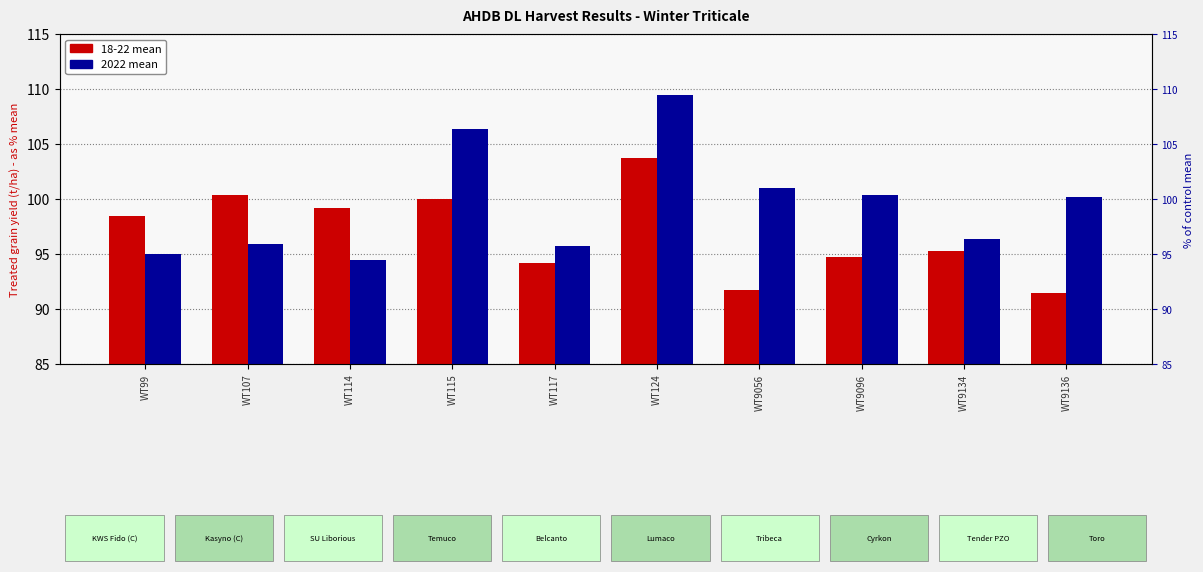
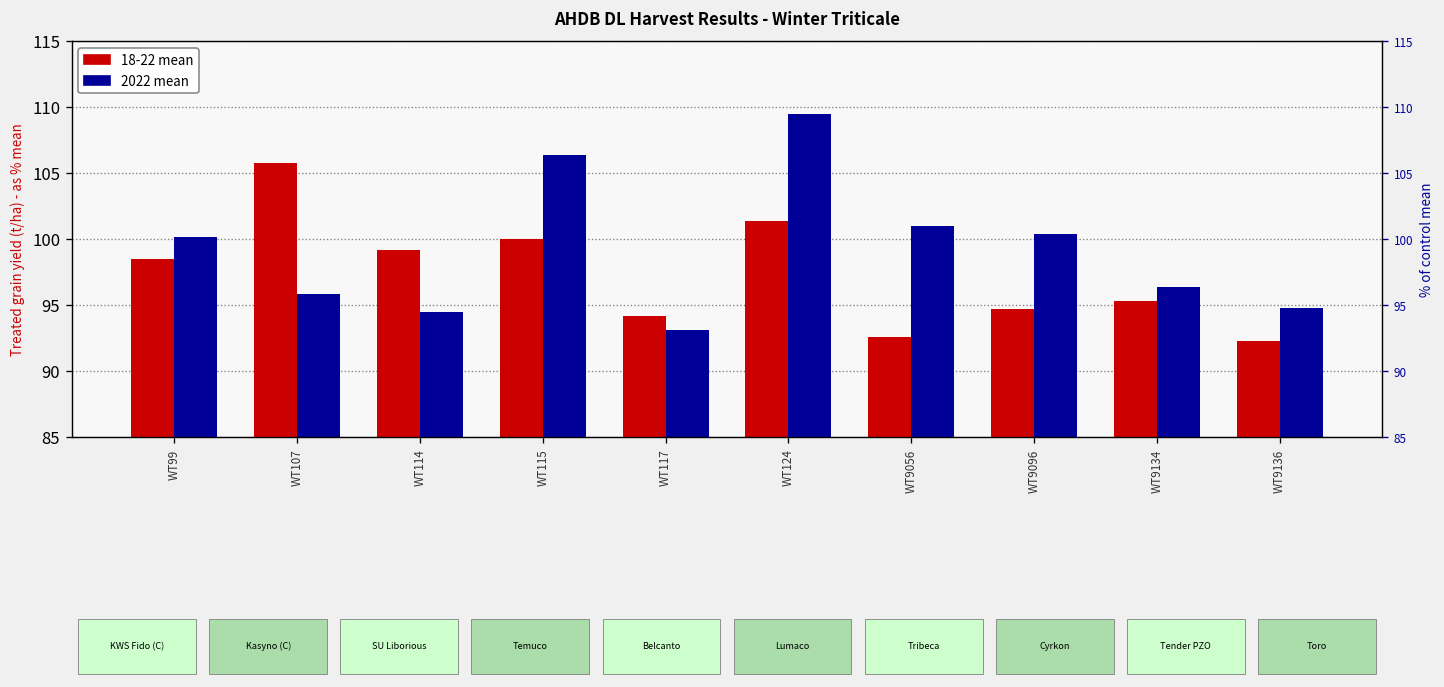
2022 mean, WT99: 95.0 -> 100.2
18-22 mean, WT107: 100.4 -> 105.8
2022 mean, WT117: 95.7 -> 93.1
18-22 mean, WT124: 103.7 -> 101.4
18-22 mean, WT9056: 91.7 -> 92.6
18-22 mean, WT9136: 91.5 -> 92.3
2022 mean, WT9136: 100.2 -> 94.8
